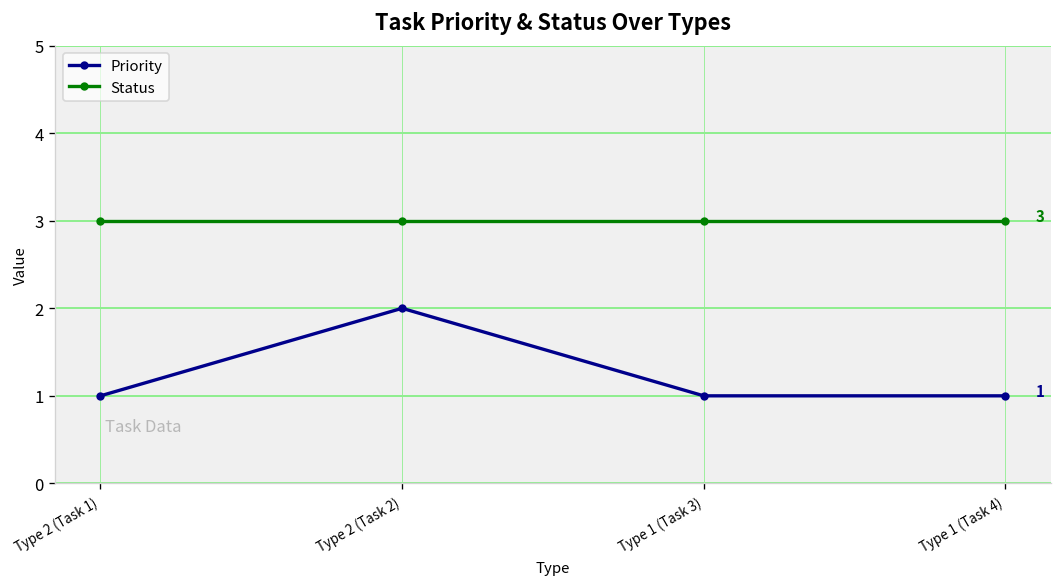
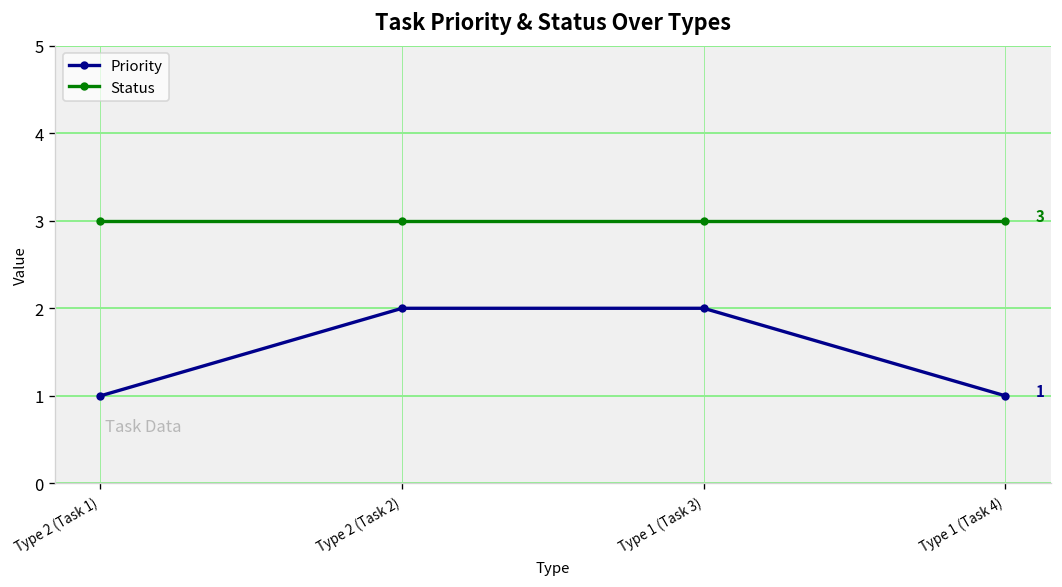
Priority, Type 1 (Task 3): 1 -> 2
